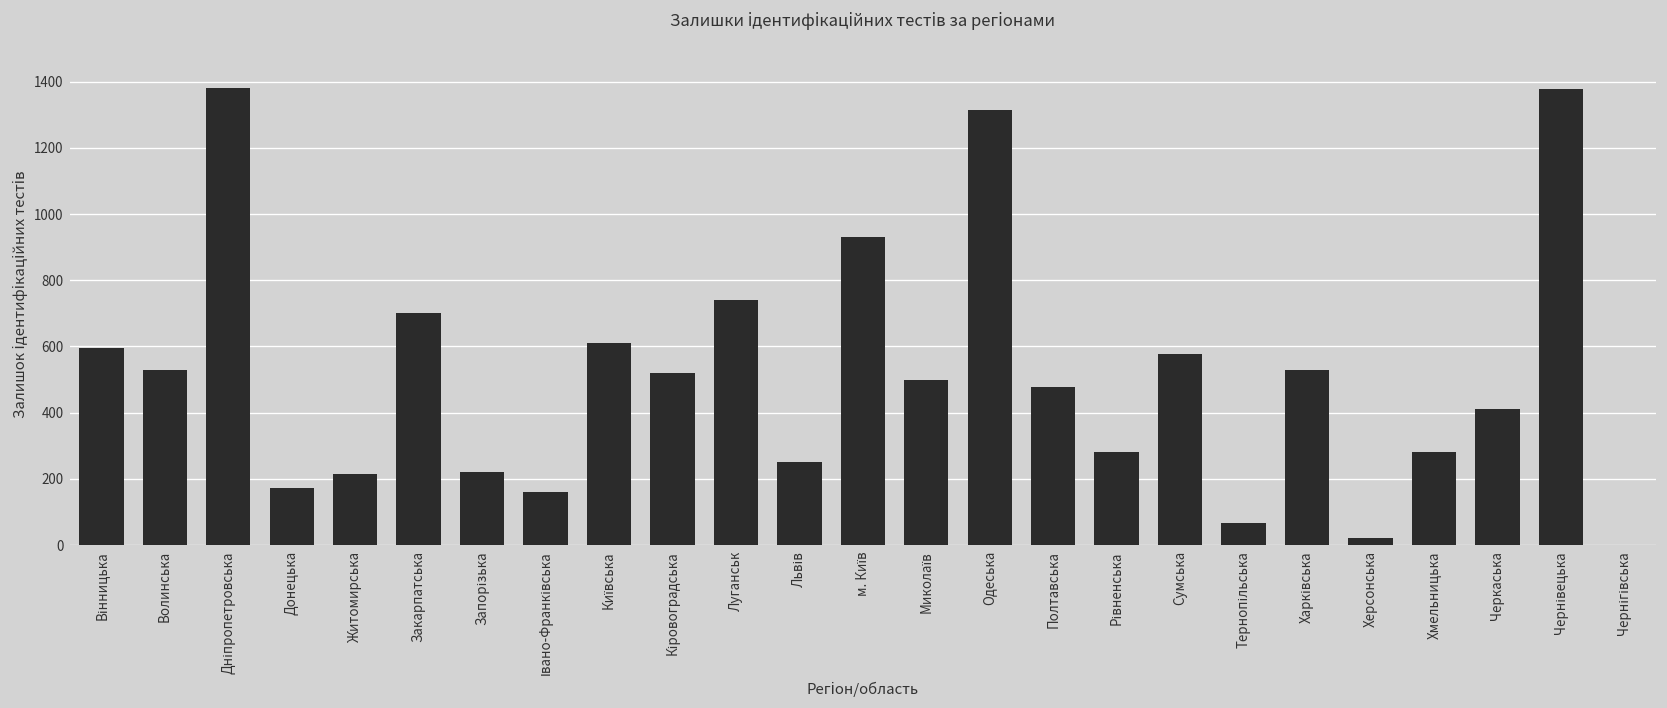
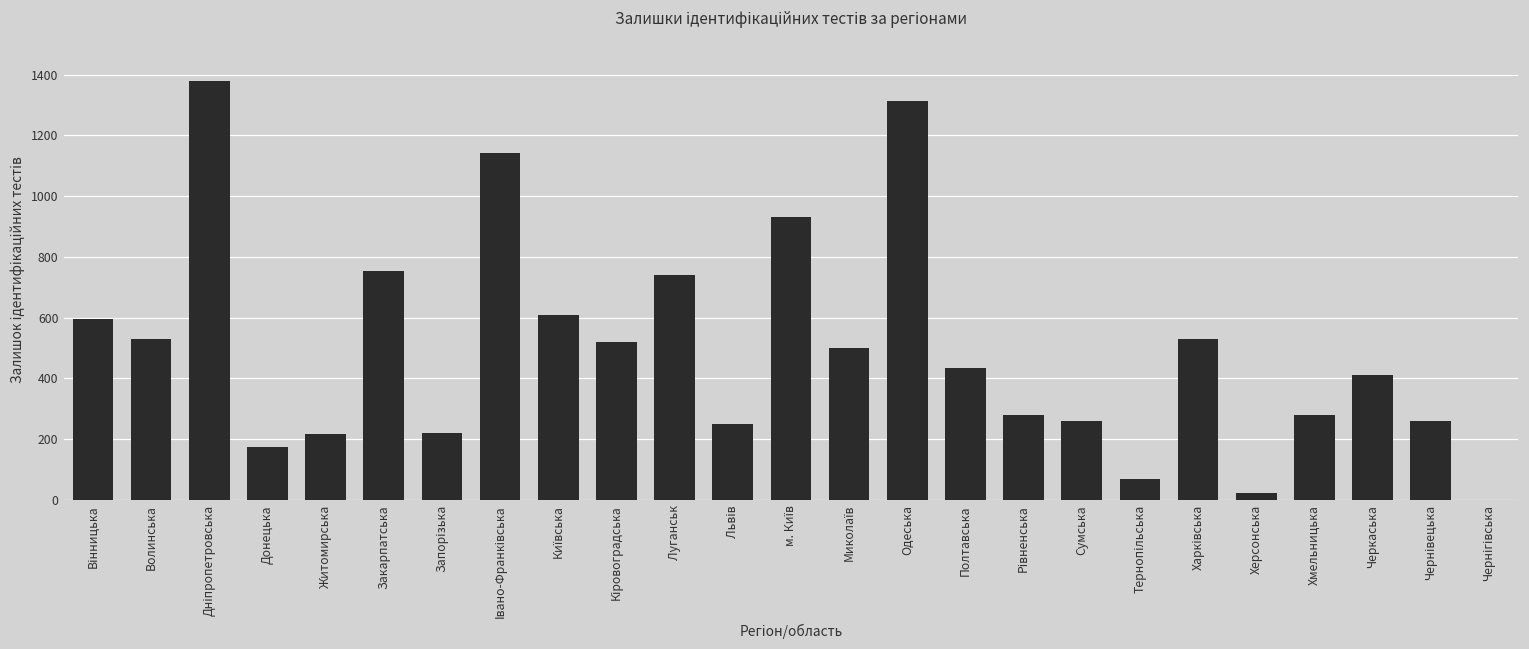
Закарпатська: 700 -> 750
Івано-Франківська: 160 -> 1140
Полтавська: 480 -> 430
Сумська: 580 -> 260
Чернівецька: 1380 -> 260
